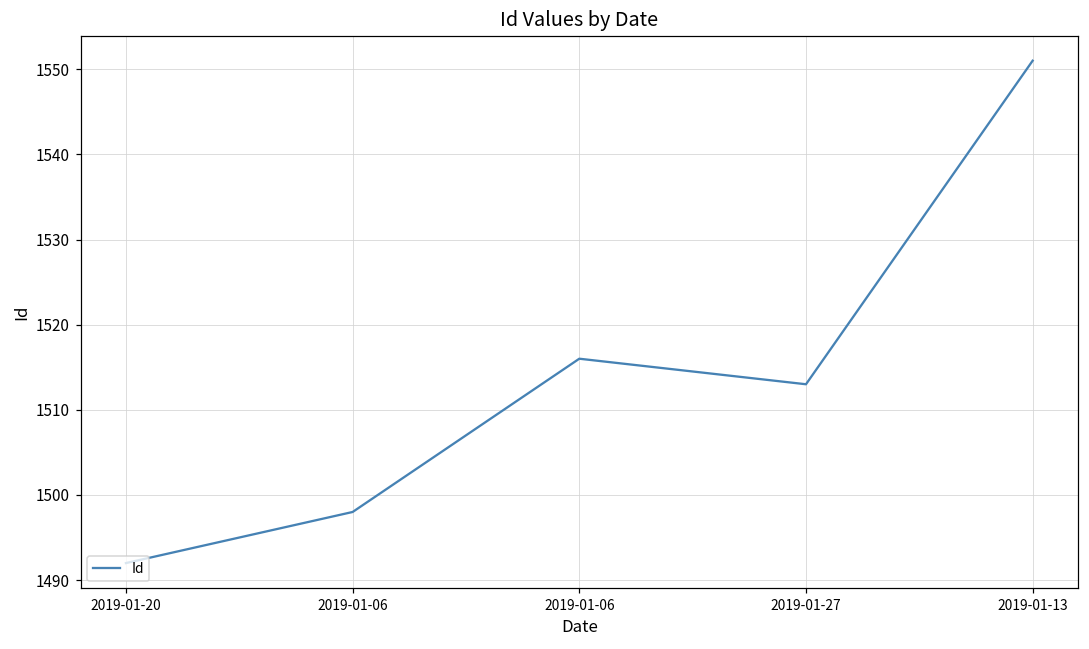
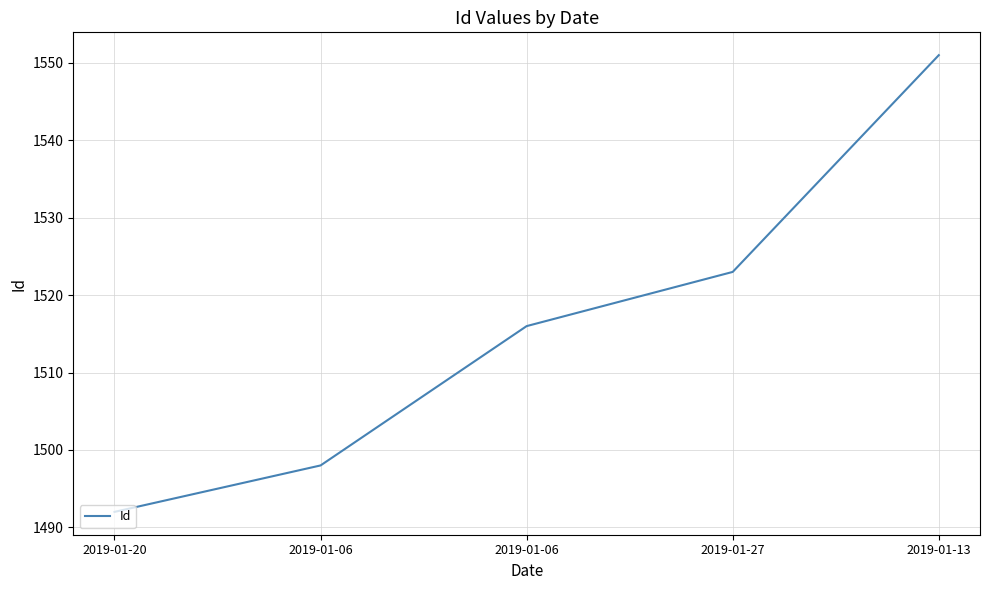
2019-01-27: 1513 -> 1523
